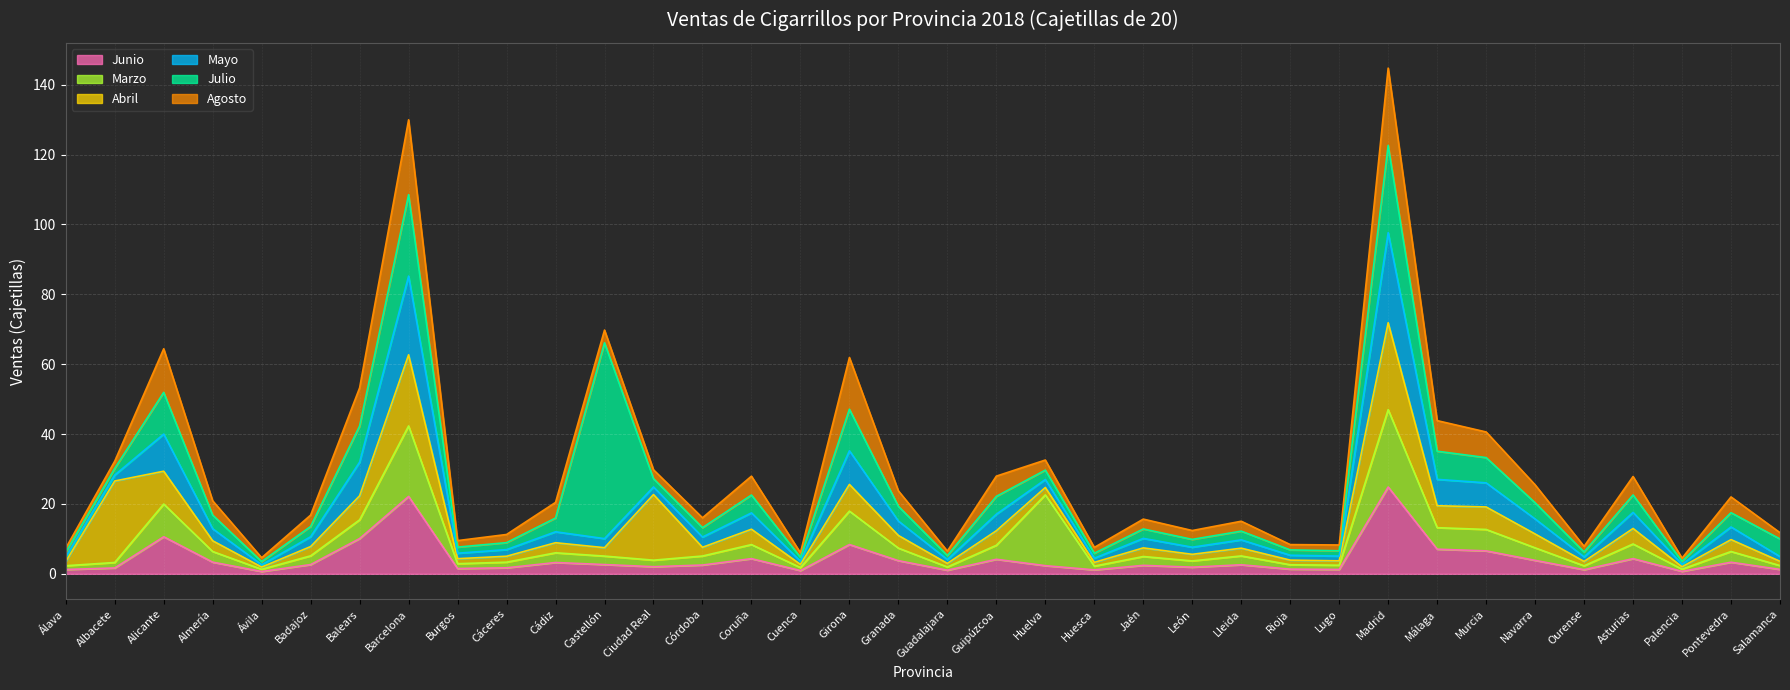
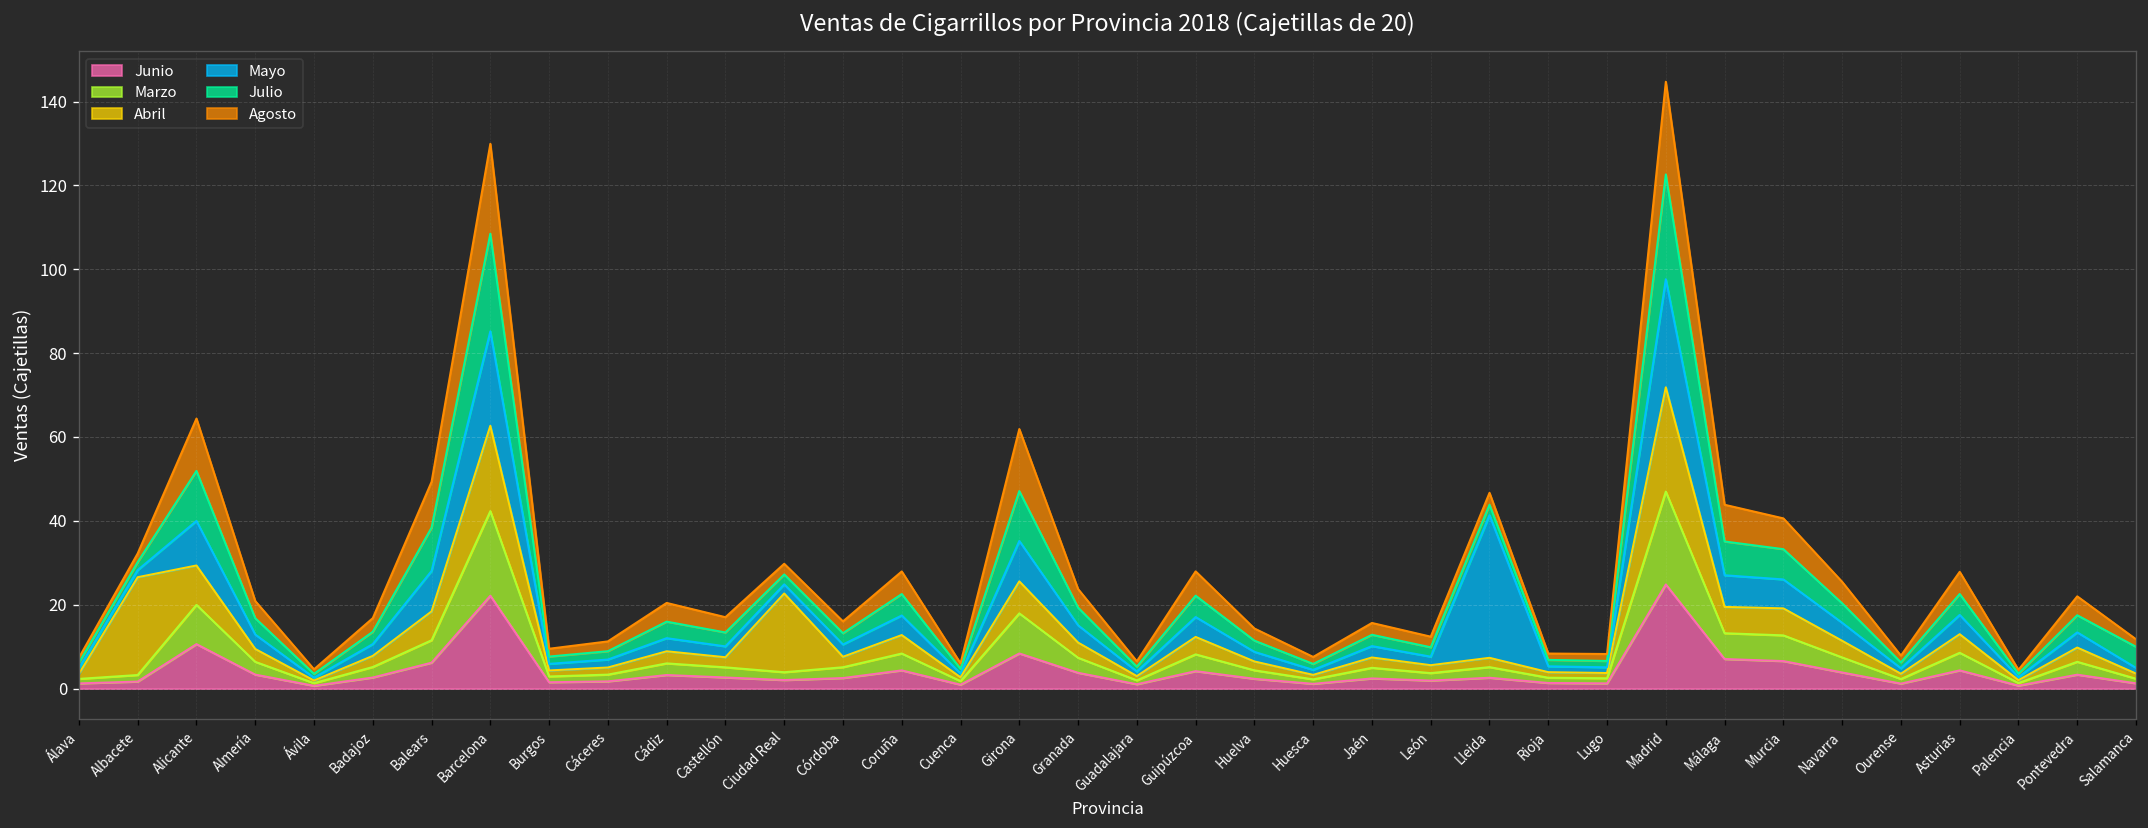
Junio, Balears: 10 -> 6
Julio, Castellón: 56 -> 3
Marzo, Huelva: 20 -> 2
Mayo, Lleida: 2 -> 34
